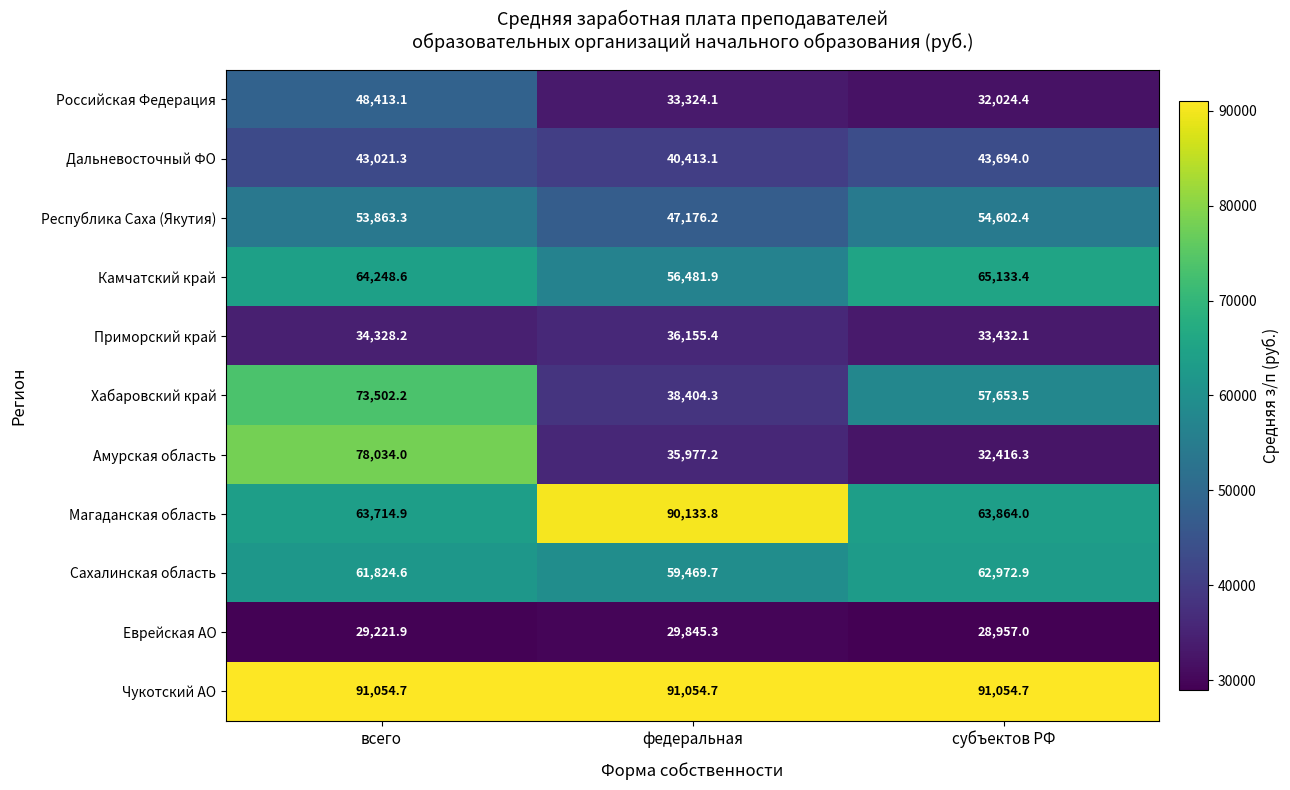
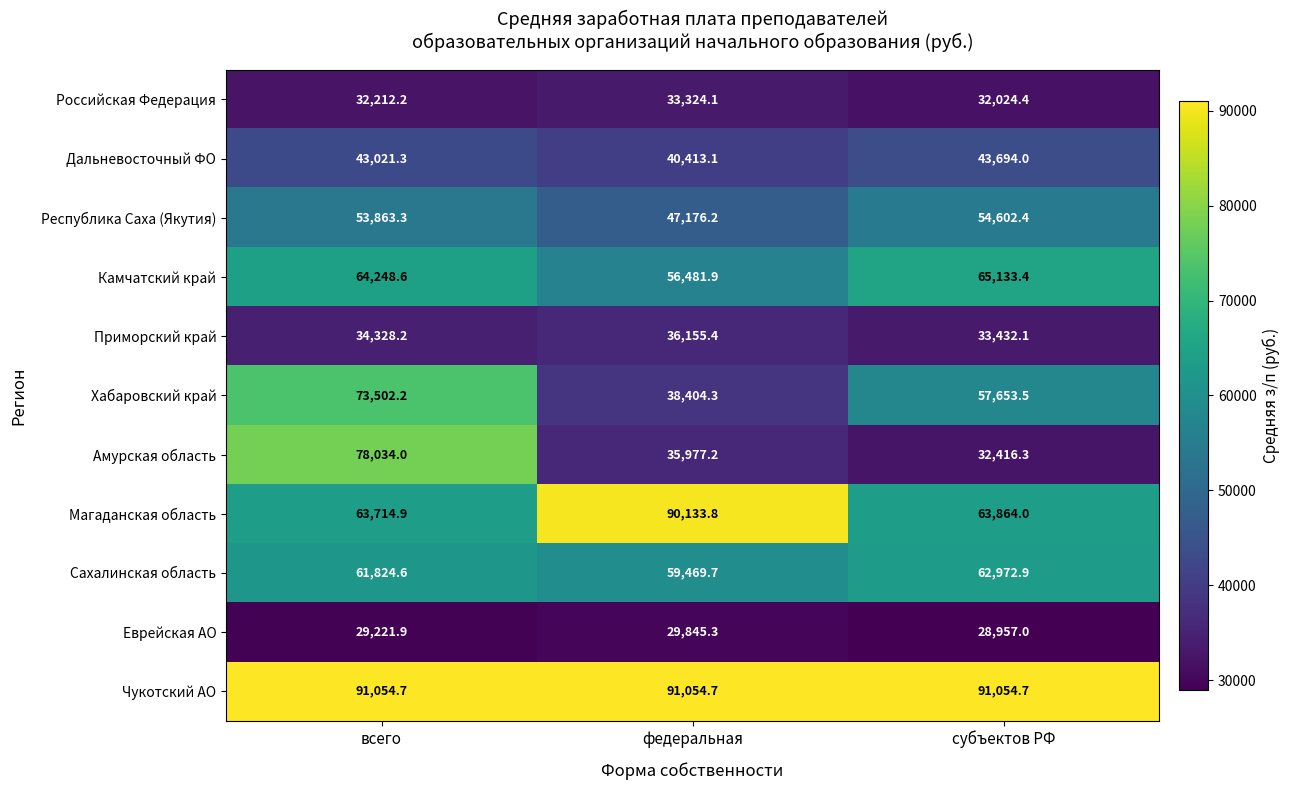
Российская Федерация, всего: 48,413.1 -> 32,212.2
